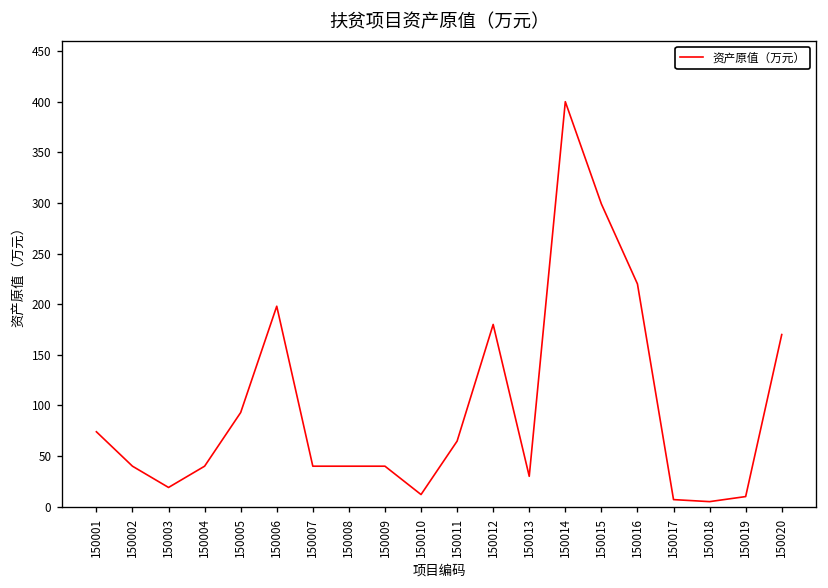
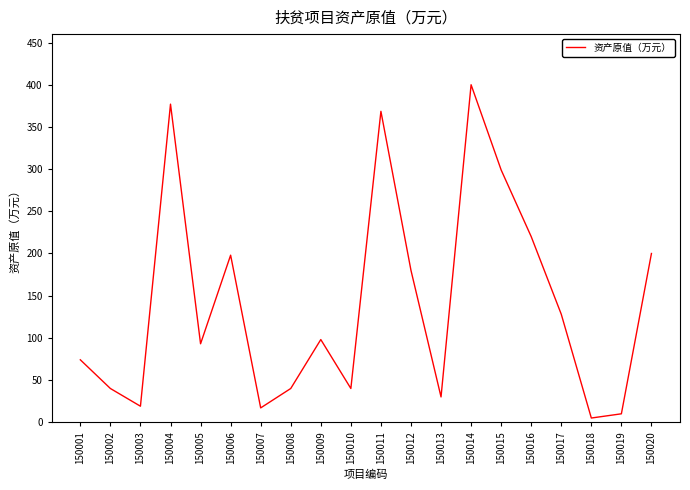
150004: 40 -> 380
150007: 40 -> 20
150009: 40 -> 100
150010: 10 -> 40
150011: 60 -> 370
150017: 10 -> 130
150020: 170 -> 200
